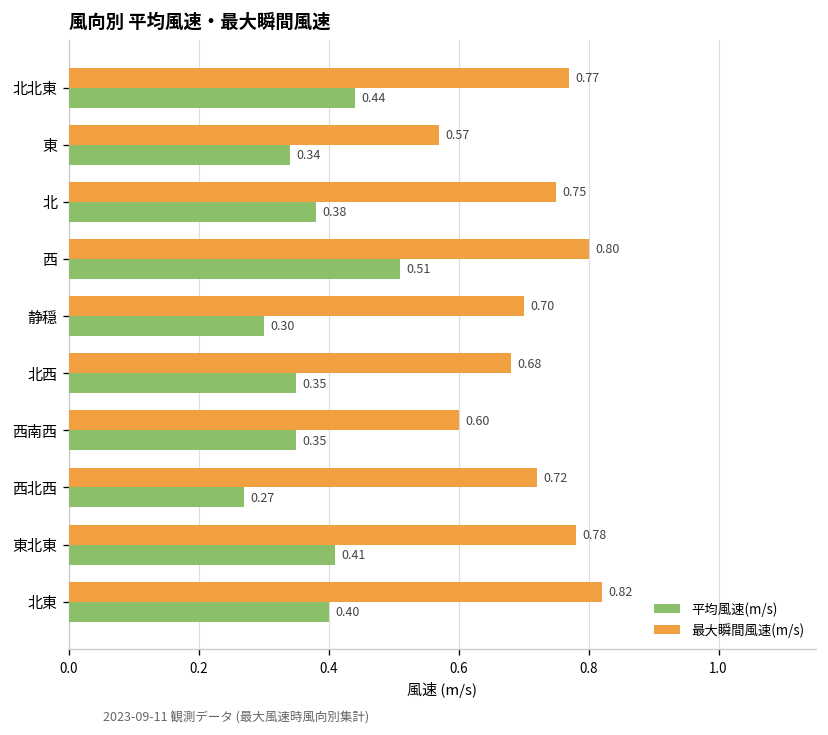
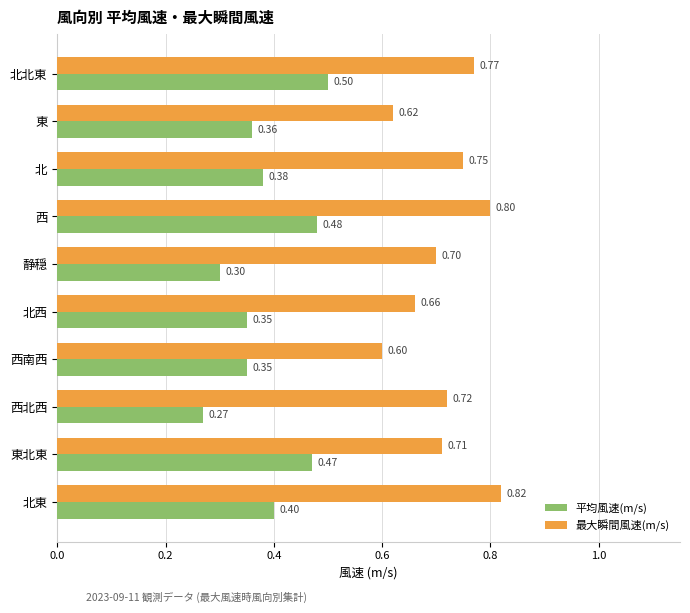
平均風速(m/s), 北北東: 0.44 -> 0.50
最大瞬間風速(m/s), 東: 0.57 -> 0.62
平均風速(m/s), 東: 0.34 -> 0.36
平均風速(m/s), 西: 0.51 -> 0.48
最大瞬間風速(m/s), 北西: 0.68 -> 0.66
最大瞬間風速(m/s), 東北東: 0.78 -> 0.71
平均風速(m/s), 東北東: 0.41 -> 0.47
